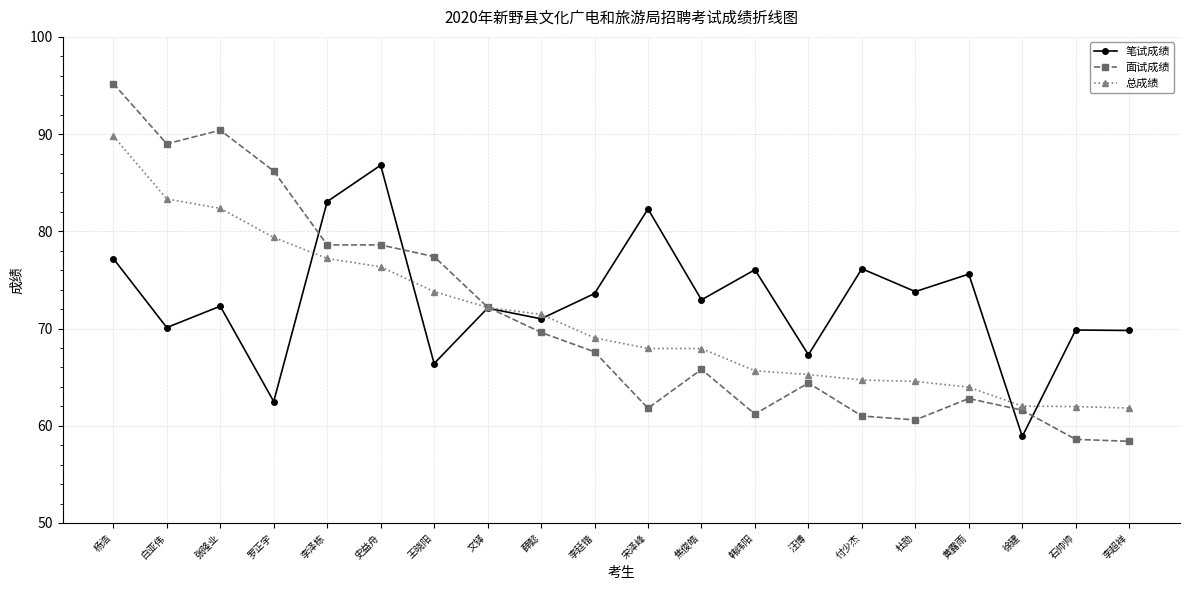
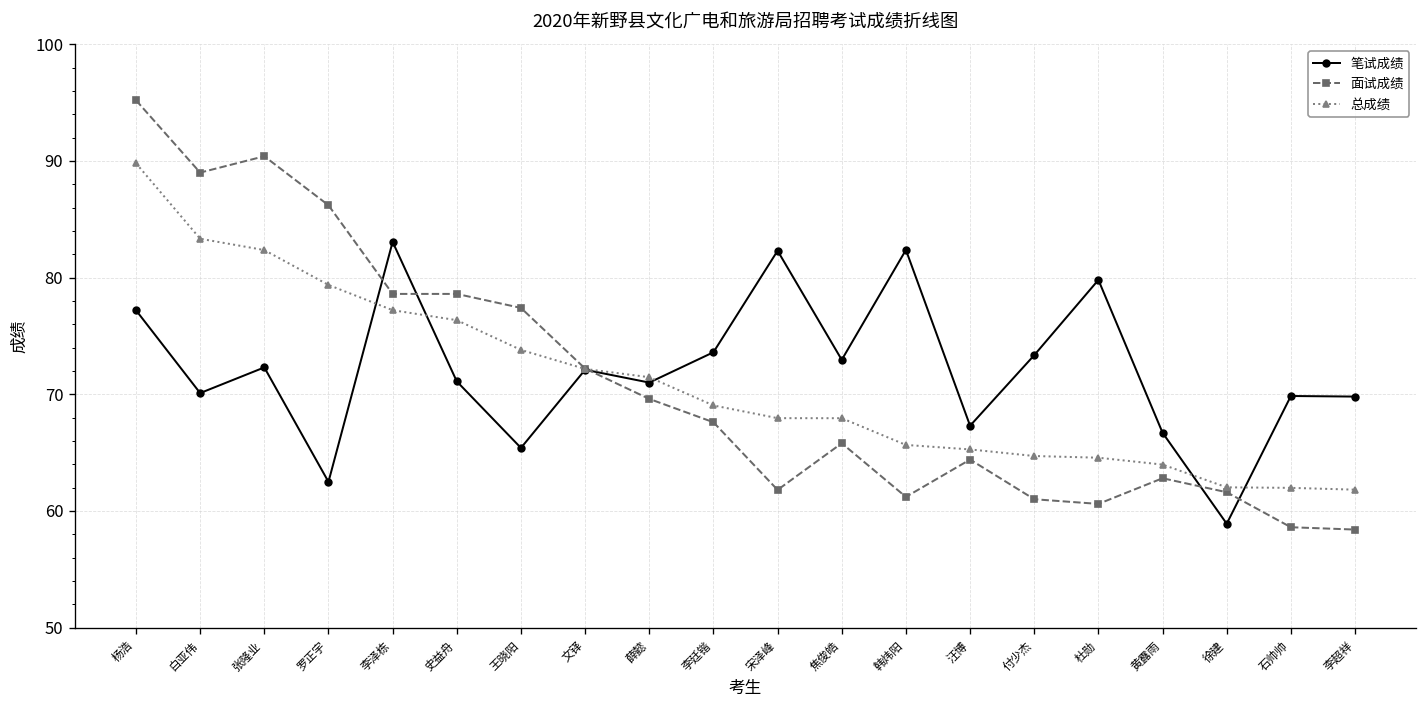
笔试成绩, 史益舟: 87 -> 71
笔试成绩, 王晓阳: 66 -> 65
笔试成绩, 韩炜阳: 76 -> 82
笔试成绩, 付少杰: 76 -> 73
笔试成绩, 杜勋: 74 -> 80
笔试成绩, 黄露雨: 76 -> 67
